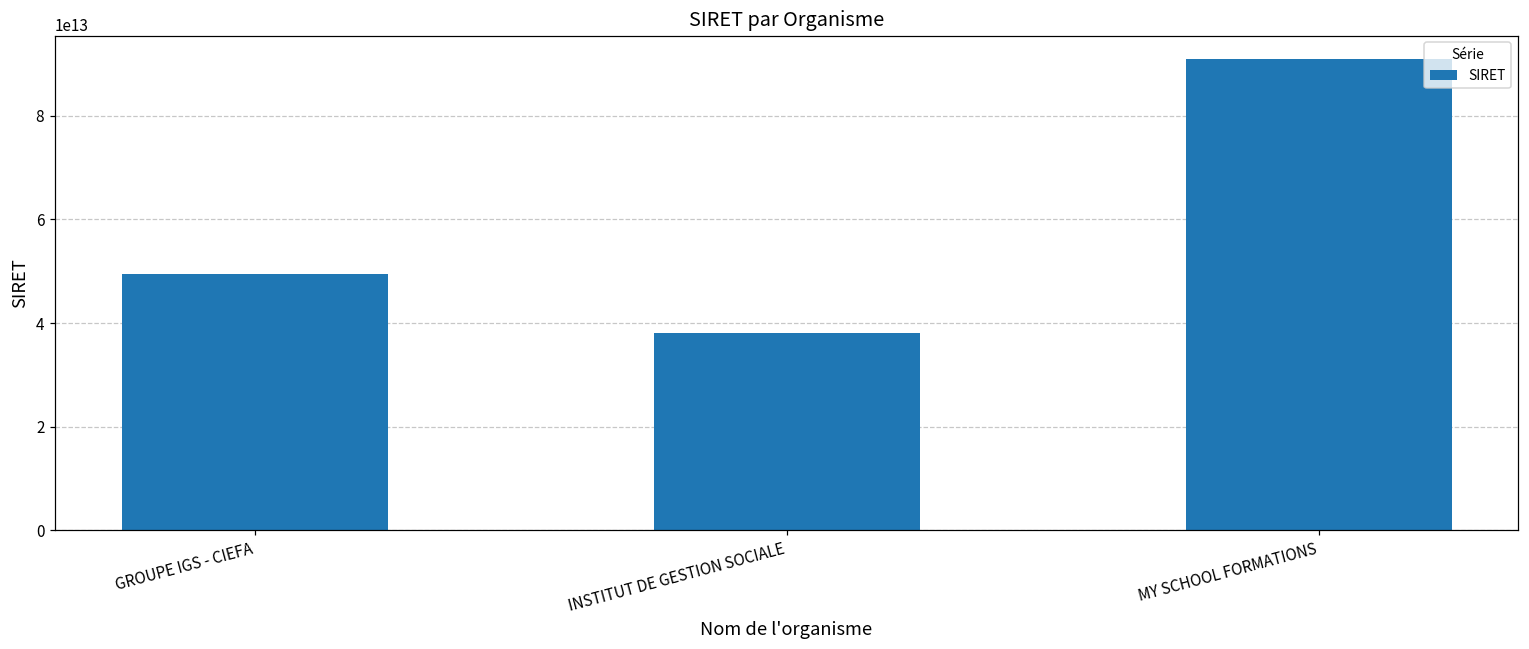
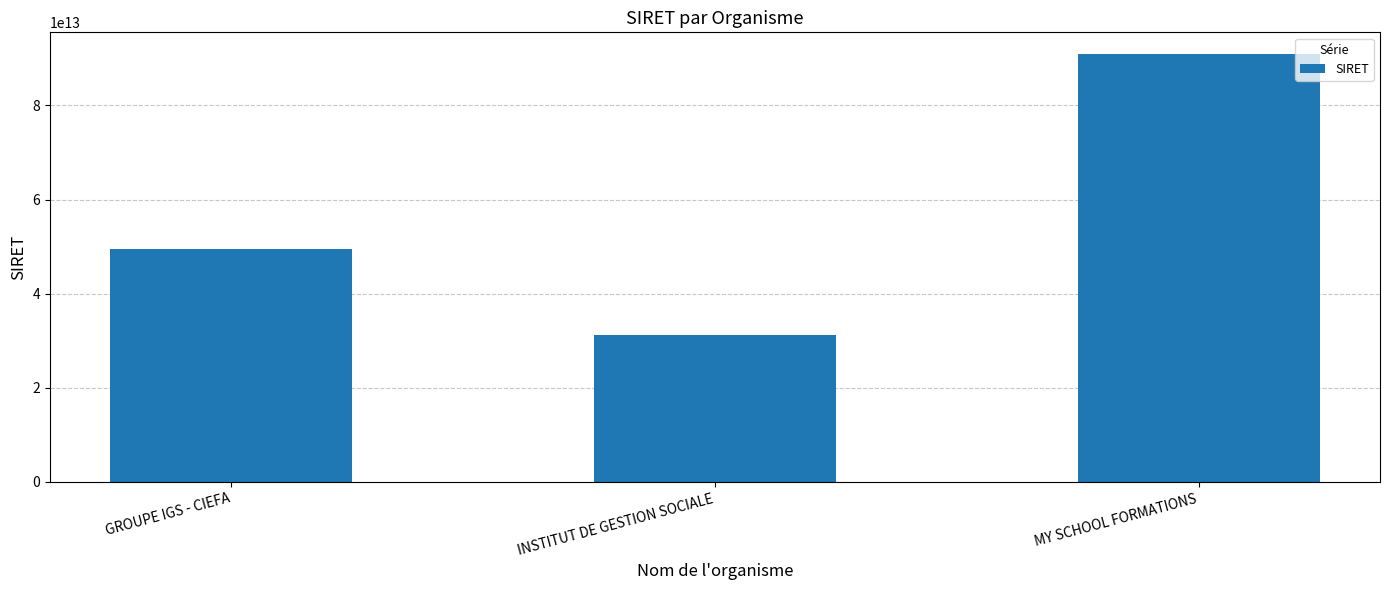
INSTITUT DE GESTION SOCIALE: 38000000000000 -> 31000000000000
